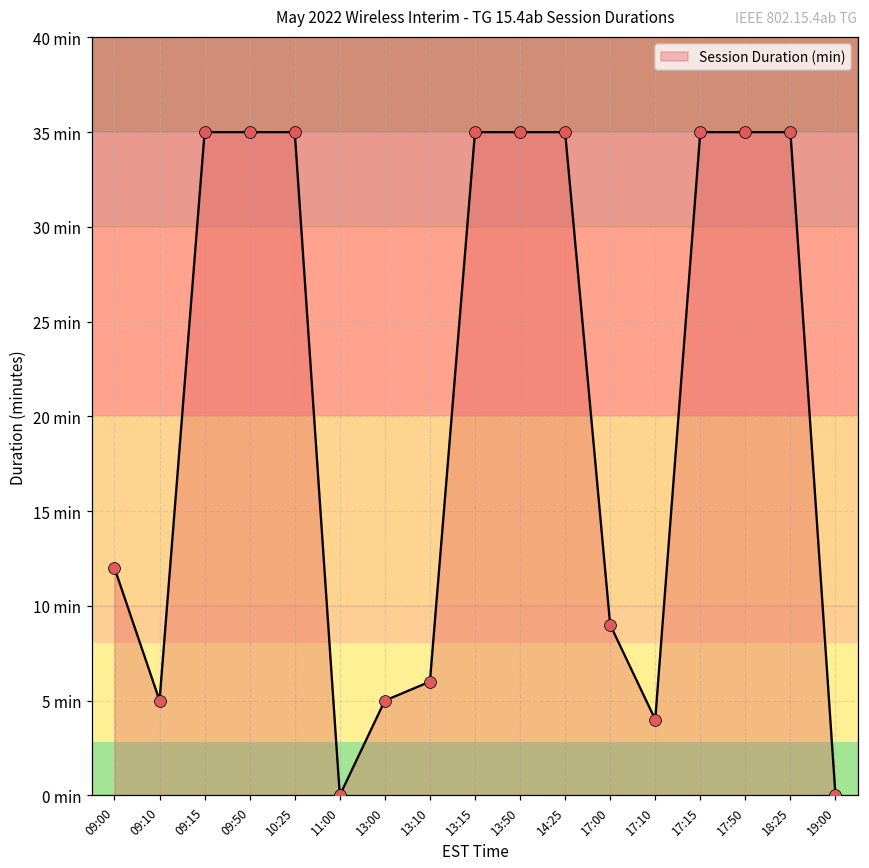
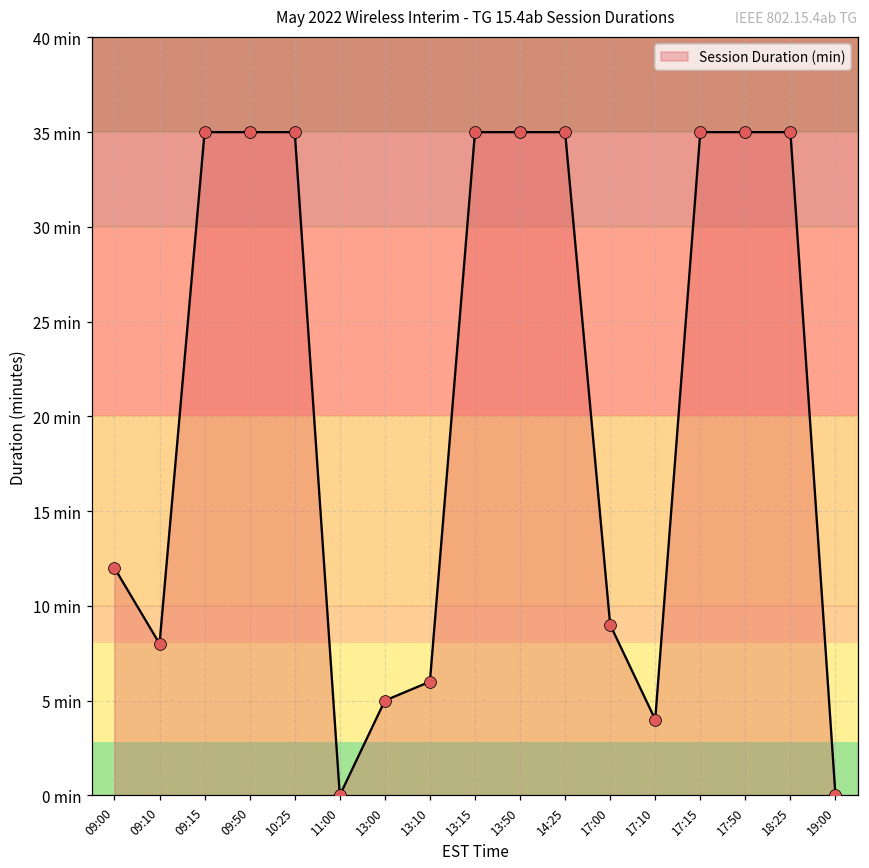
09:10: 5 min -> 8 min
